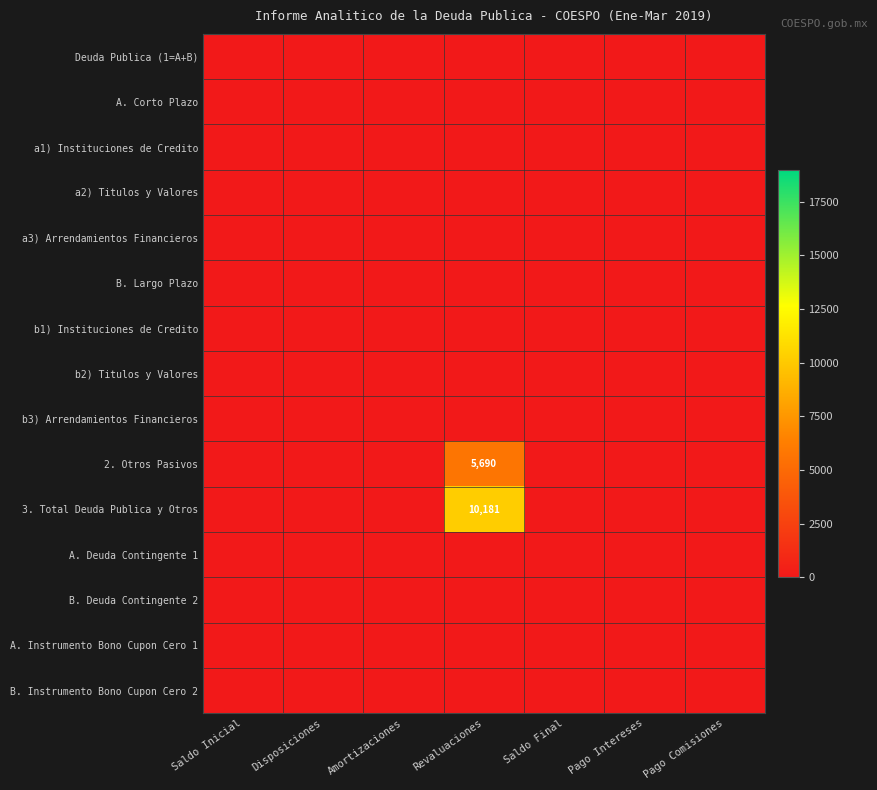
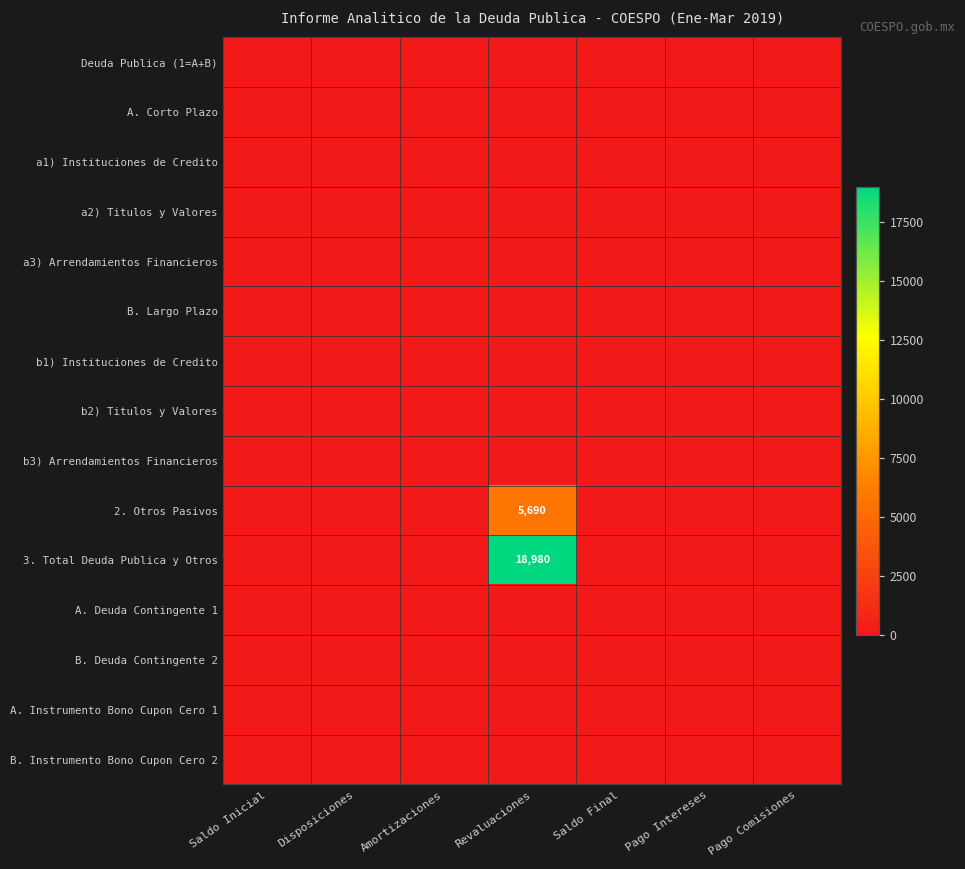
3. Total Deuda Publica y Otros, Revaluaciones: 10,181 -> 18,980
